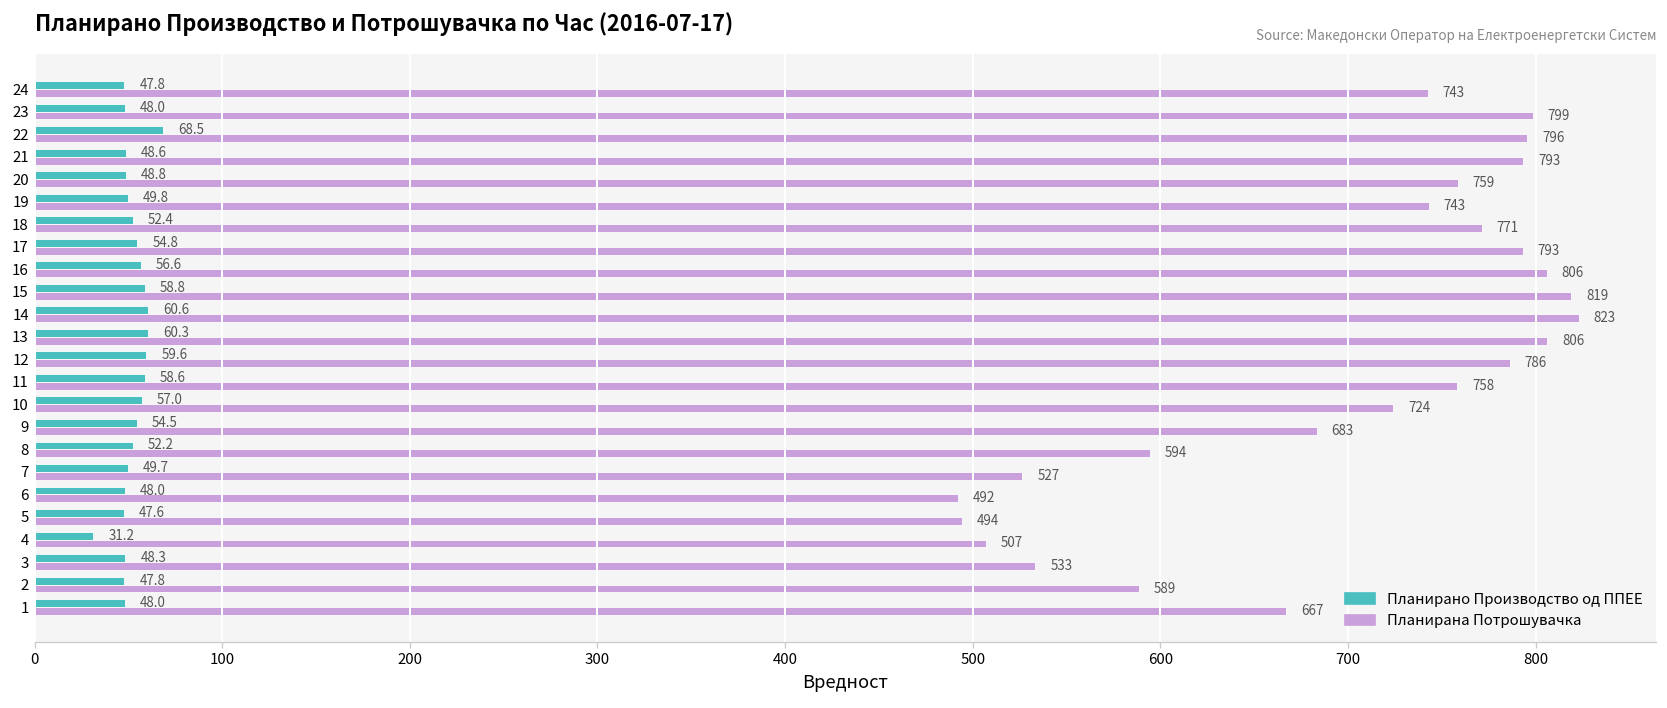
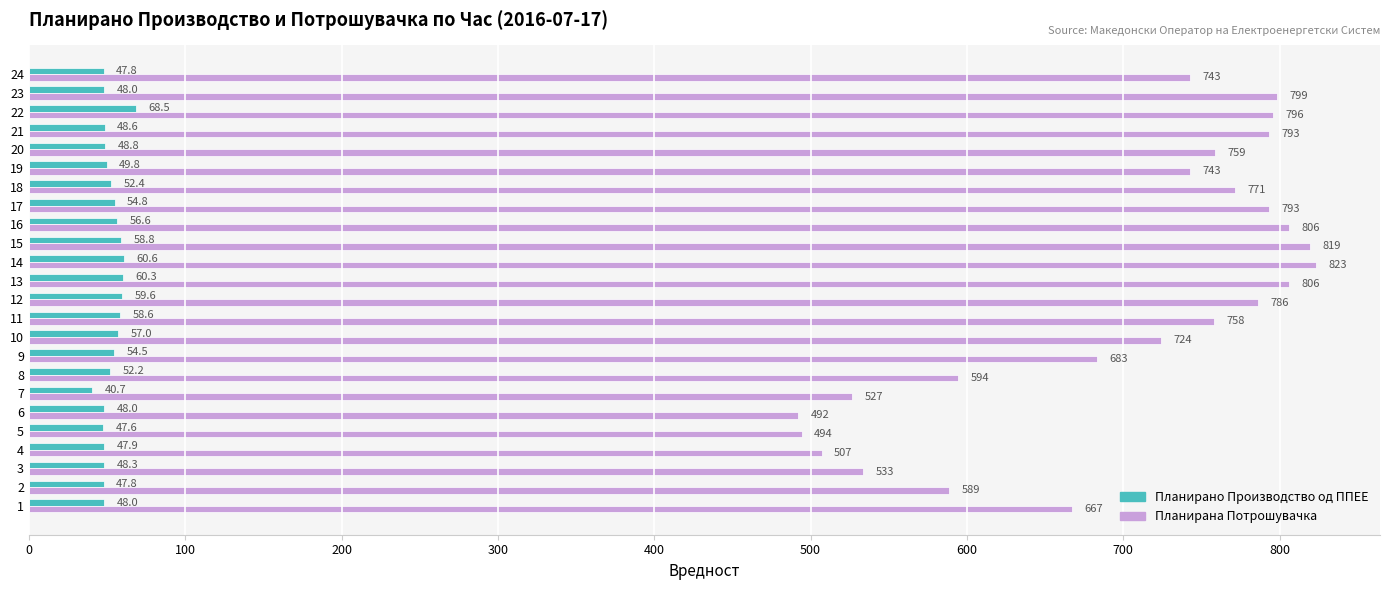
Планирано Производство од ППЕЕ, 7: 49.7 -> 40.7
Планирано Производство од ППЕЕ, 4: 31.2 -> 47.9
